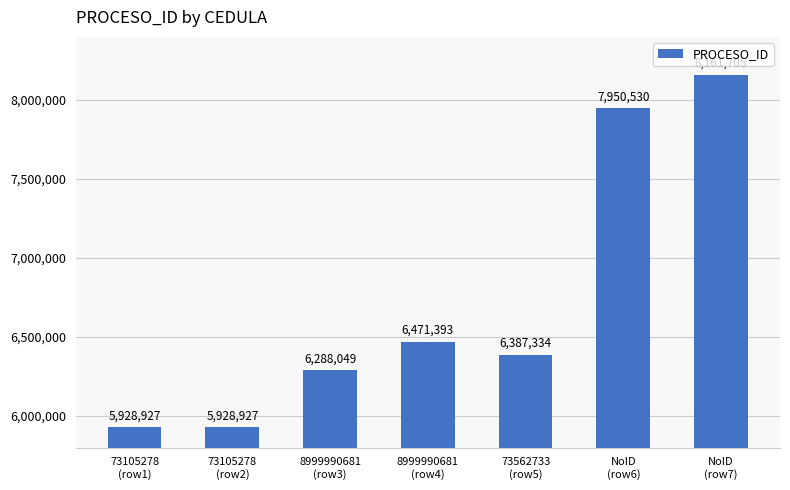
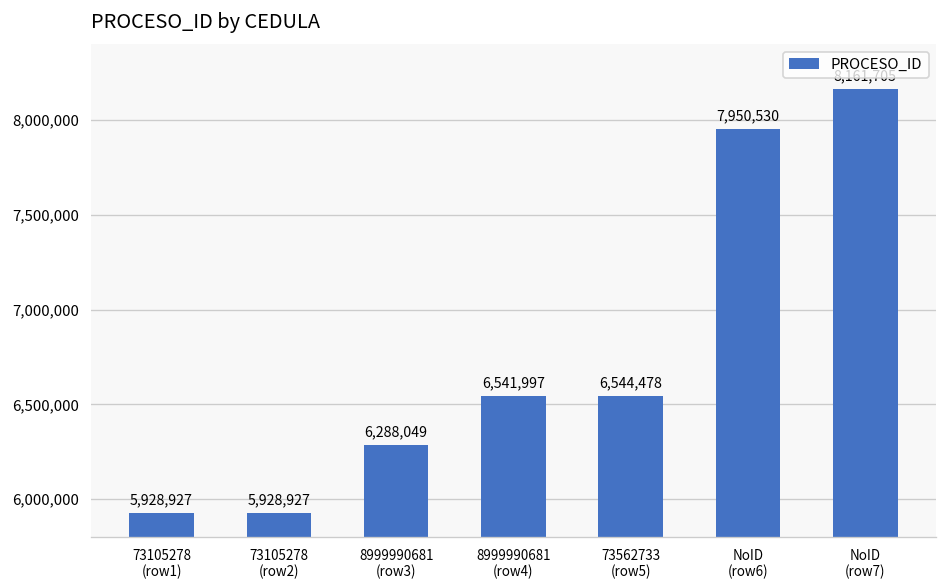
8999990681 (row4): 6,471,393 -> 6,541,997
73562733 (row5): 6,387,334 -> 6,544,478
